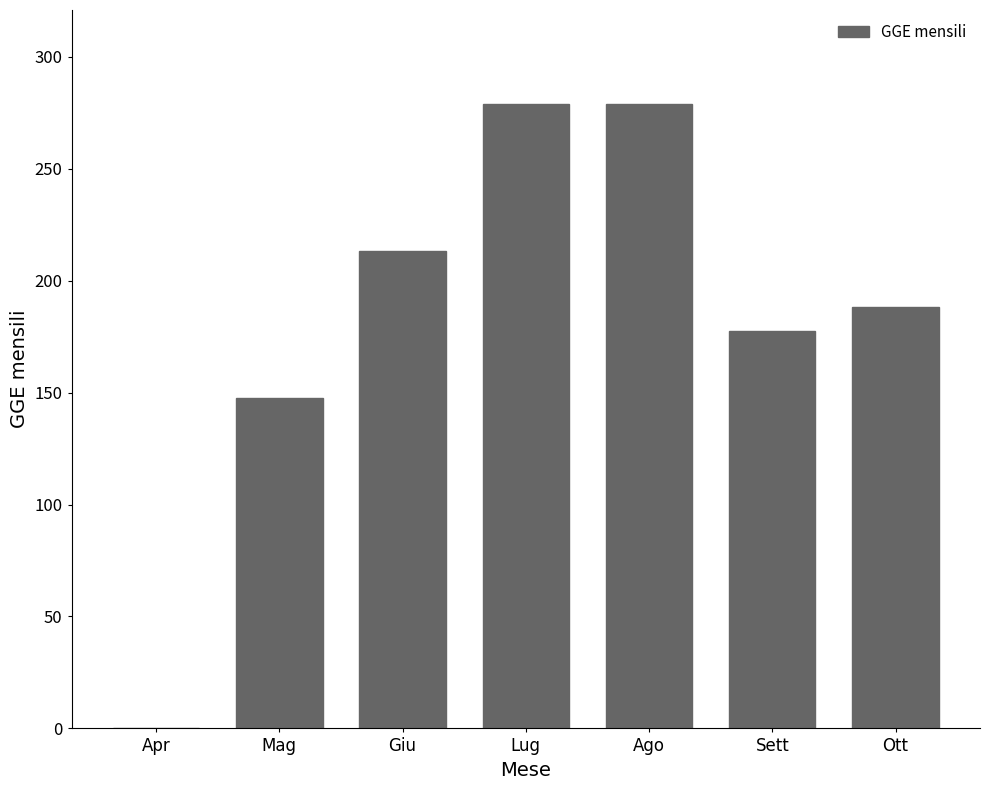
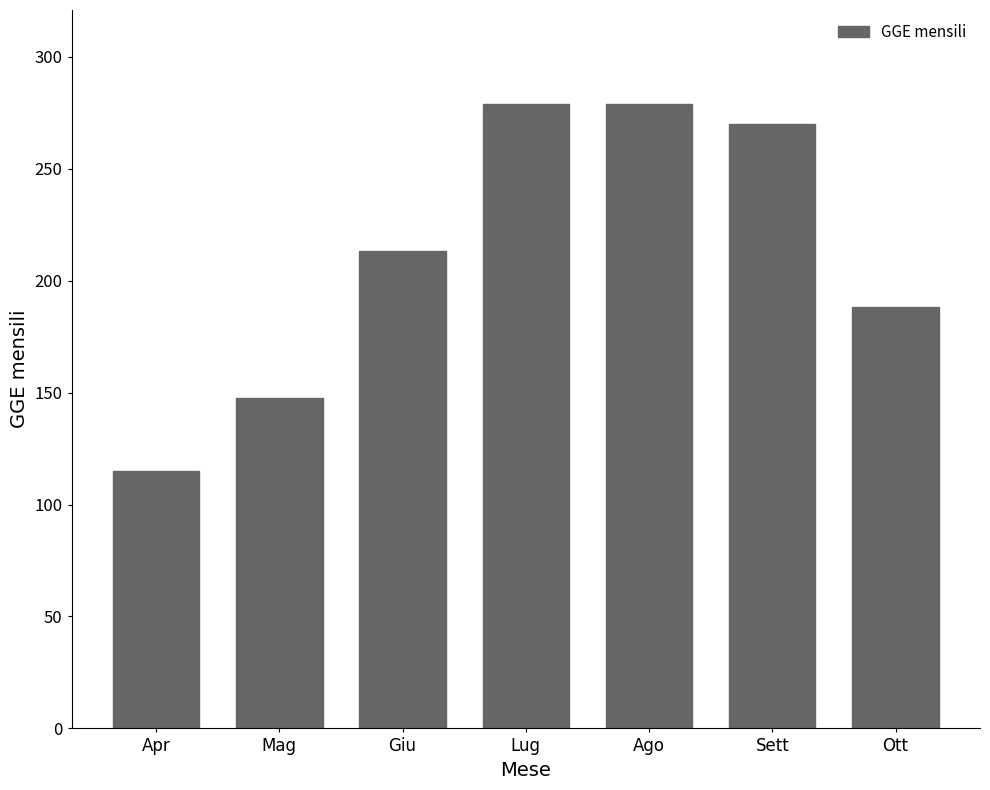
Apr: 0 -> 115
Sett: 178 -> 270
